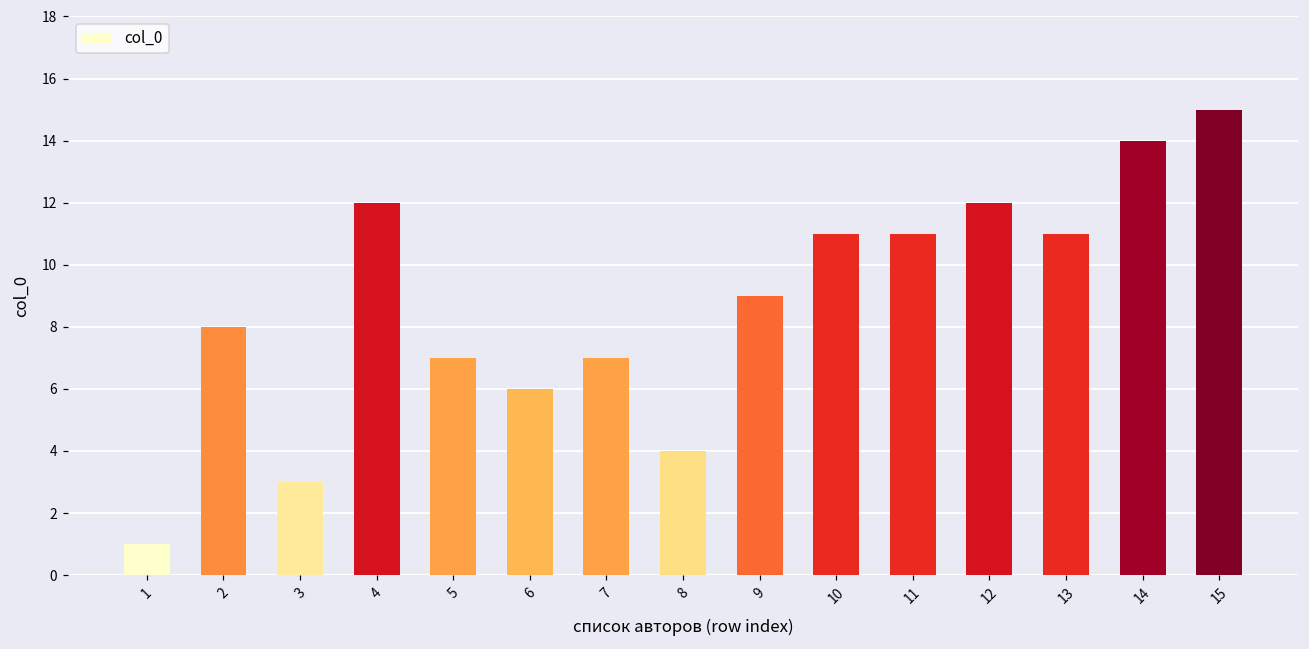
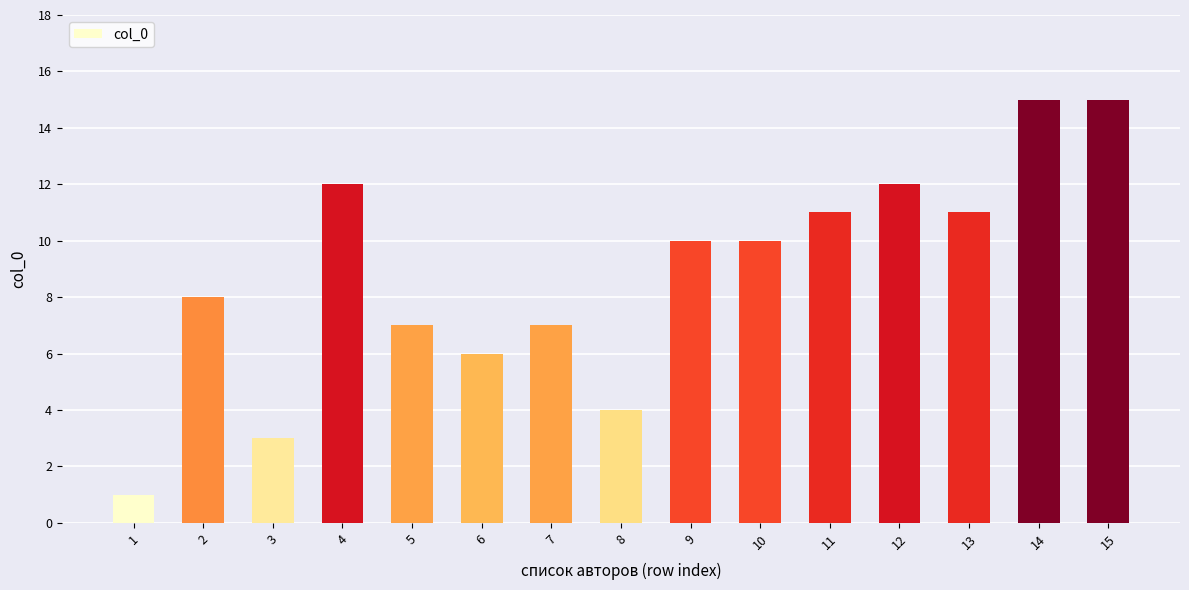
9: 9 -> 10
10: 11 -> 10
14: 14 -> 15
